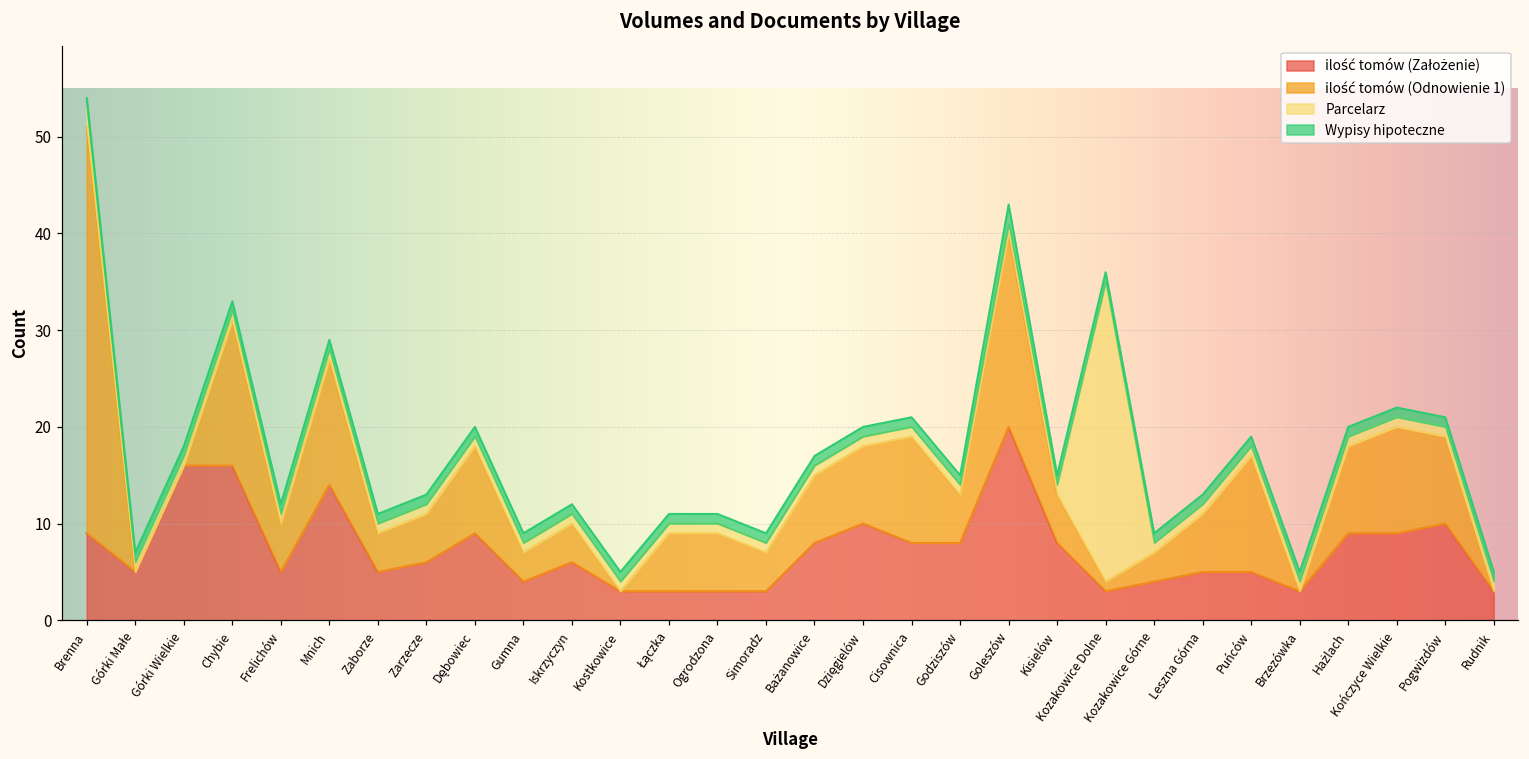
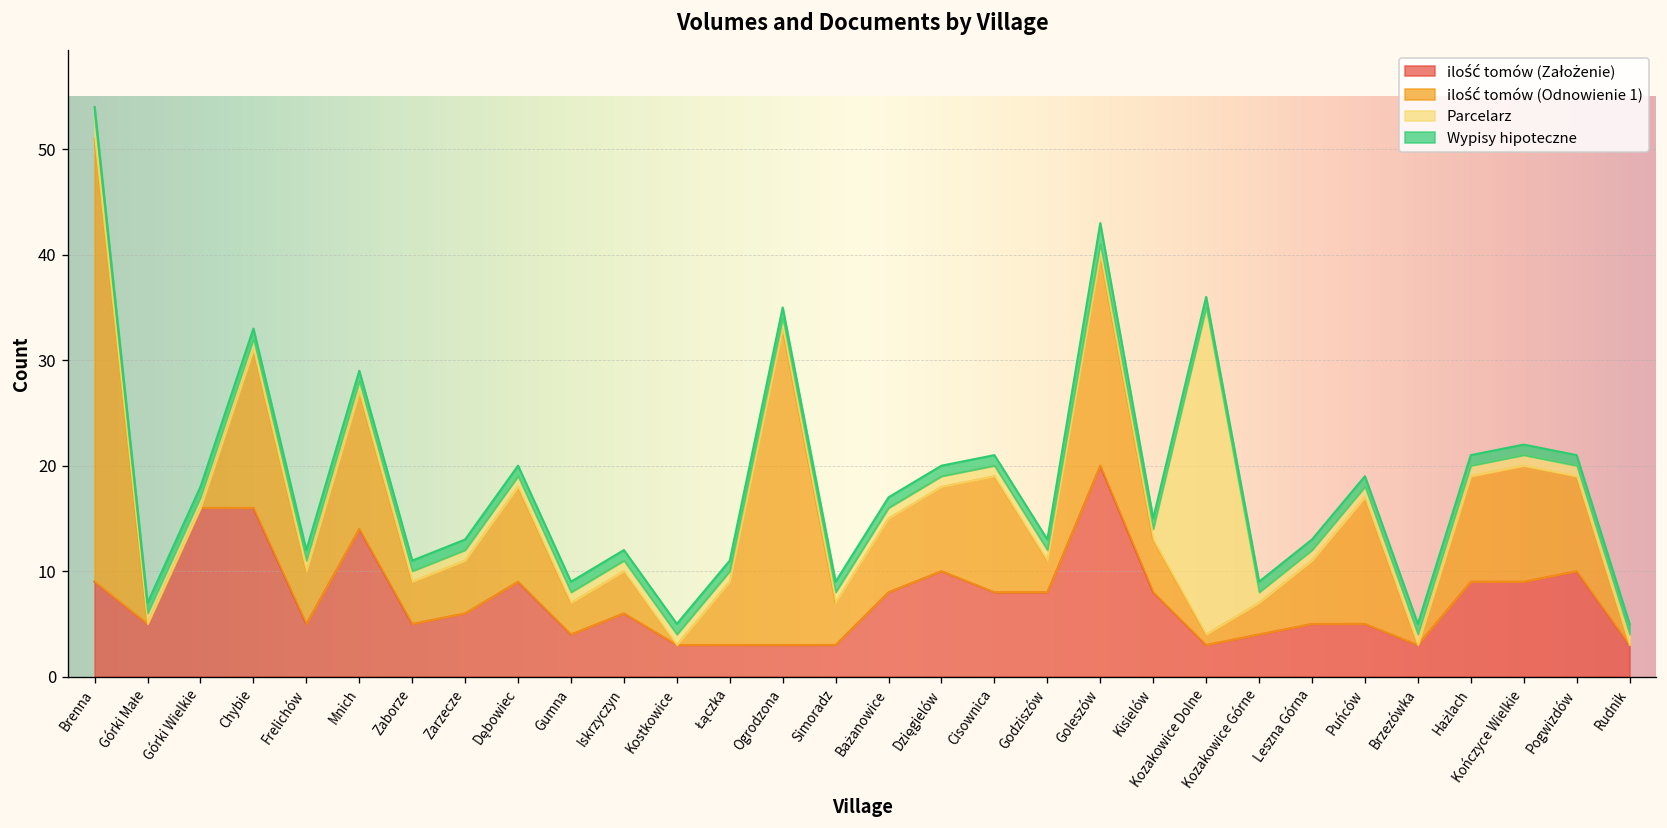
ilość tomów (Odnowienie 1), Ogrodzona: 6 -> 30
ilość tomów (Odnowienie 1), Godziszów: 5 -> 3
ilość tomów (Odnowienie 1), Hażlach: 9 -> 10
